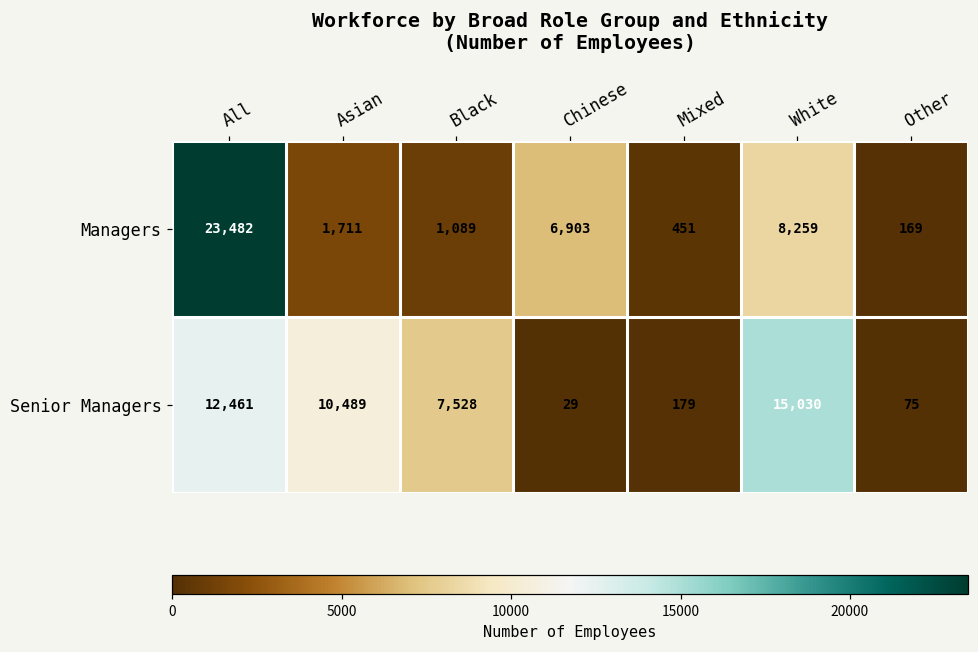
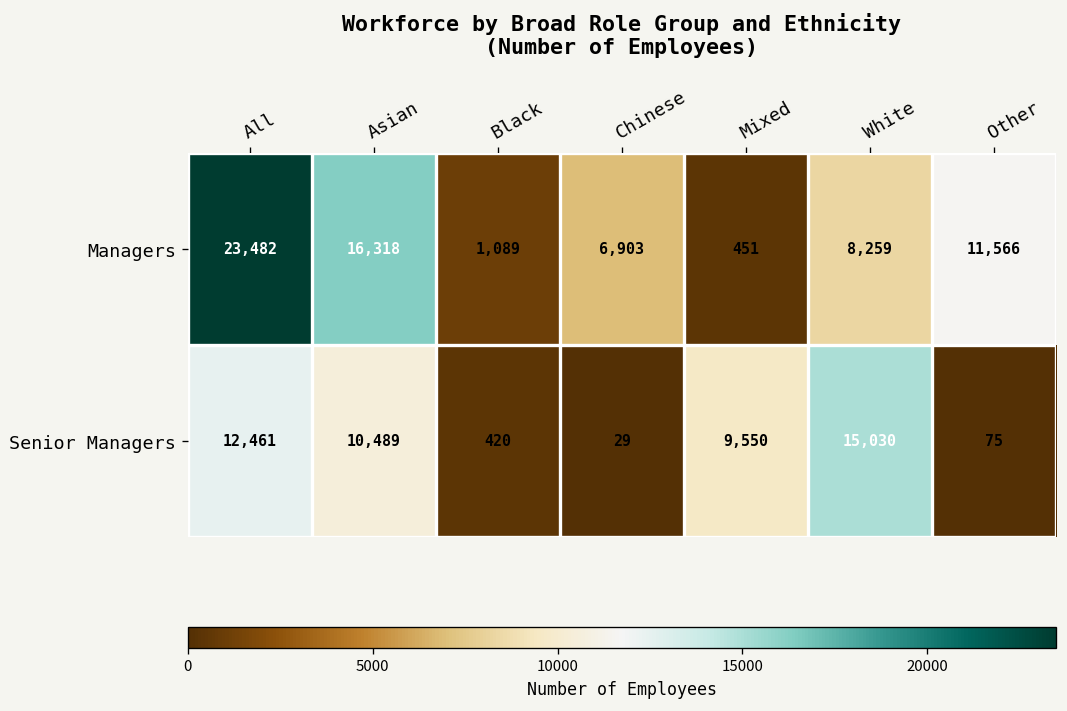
Managers, Asian: 1,711 -> 16,318
Managers, Other: 169 -> 11,566
Senior Managers, Black: 7,528 -> 420
Senior Managers, Mixed: 179 -> 9,550
